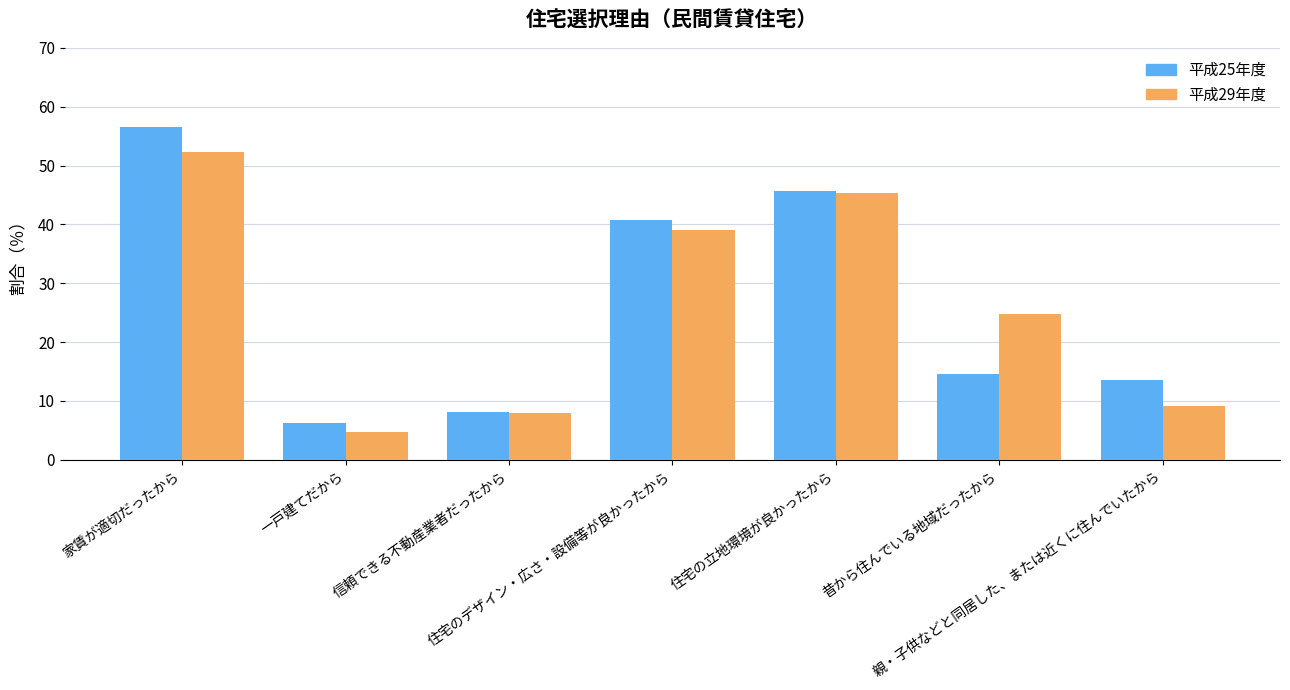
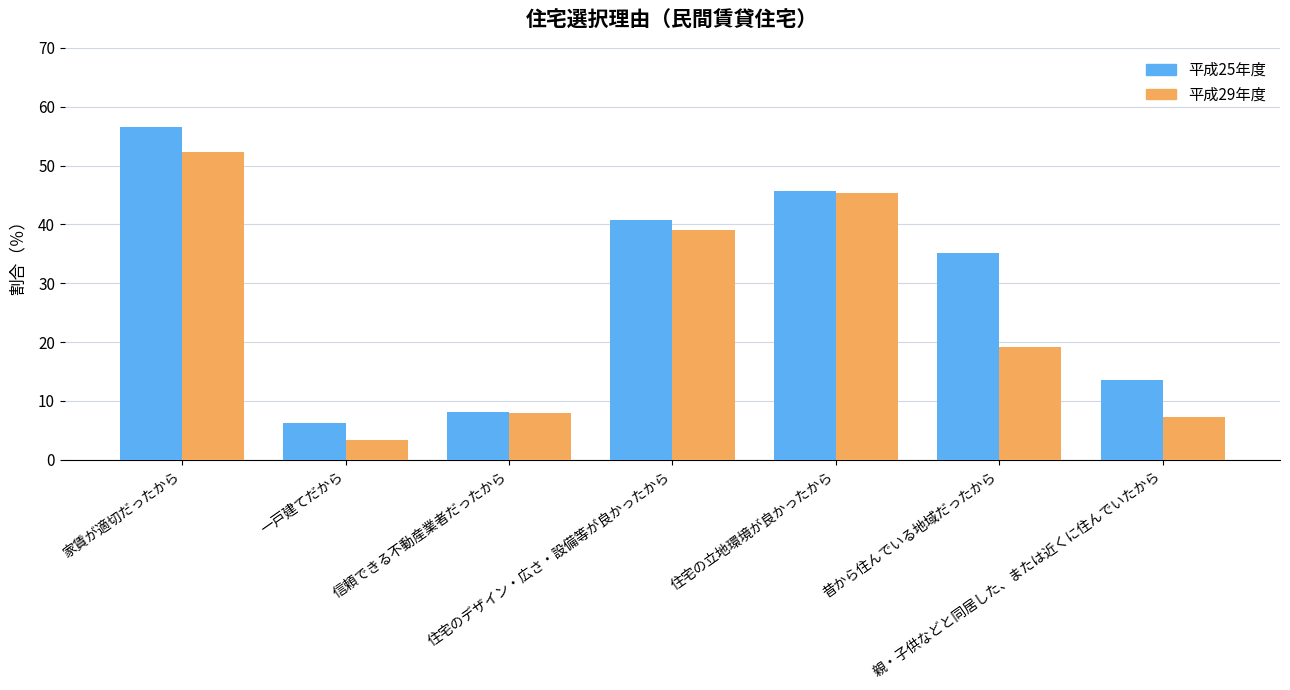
平成29年度, 一戸建てだから: 5 -> 3
平成25年度, 昔から住んでいる地域だったから: 15 -> 35
平成29年度, 昔から住んでいる地域だったから: 25 -> 19
平成29年度, 親・子供などと同居した、または近くに住んでいたから: 9 -> 7
